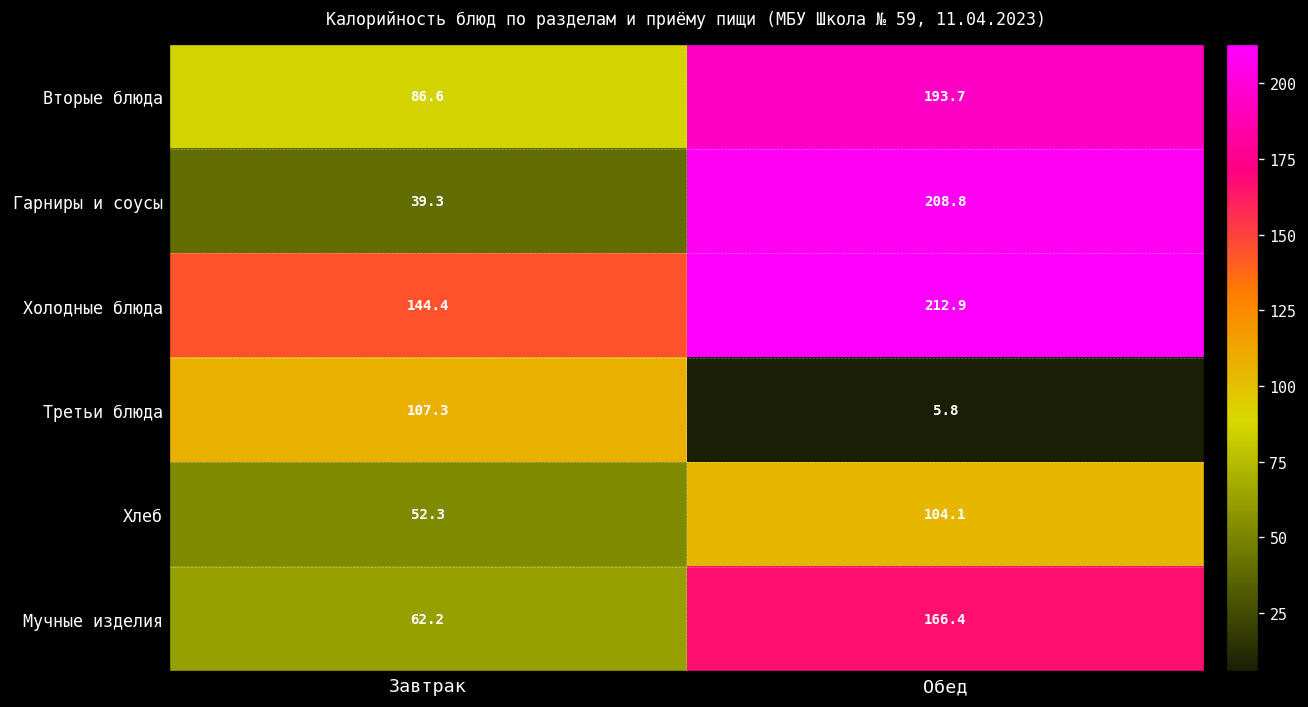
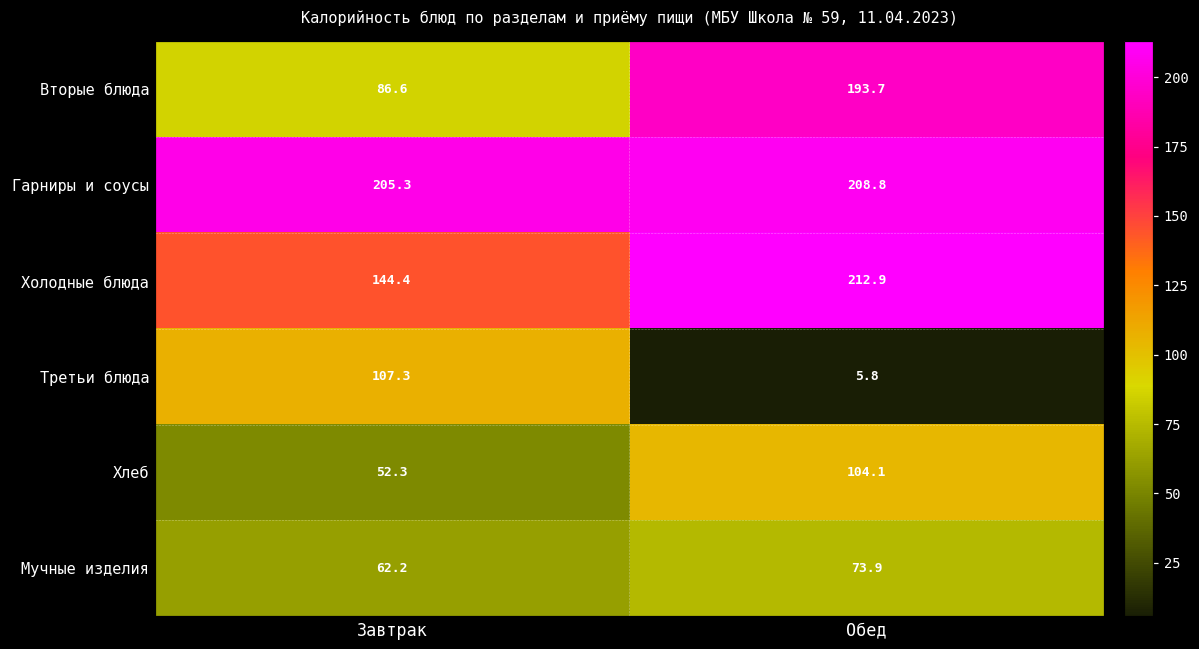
Гарниры и соусы, Завтрак: 39.3 -> 205.3
Мучные изделия, Обед: 166.4 -> 73.9
